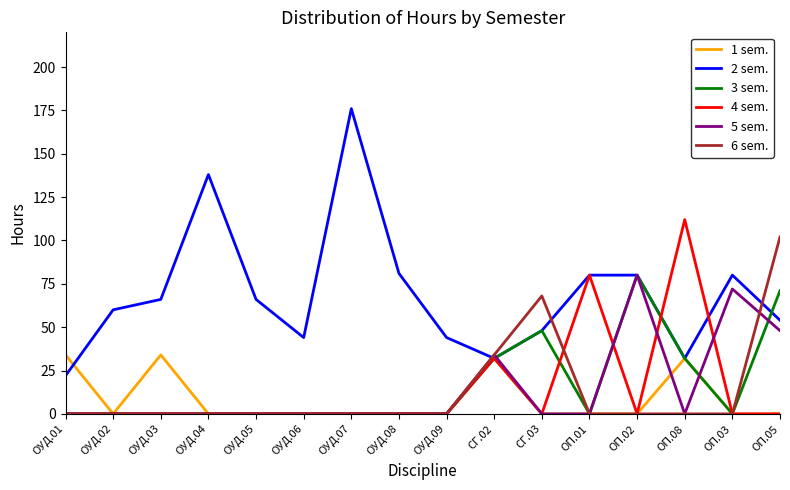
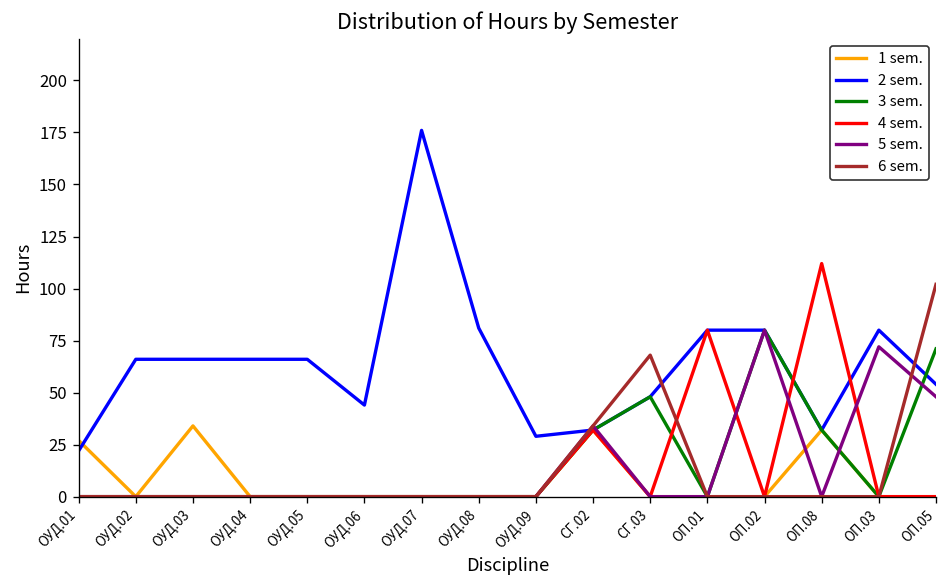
1 sem., ОУД.01: 34 -> 27
2 sem., ОУД.02: 60 -> 66
2 sem., ОУД.04: 138 -> 66
2 sem., ОУД.09: 44 -> 29
